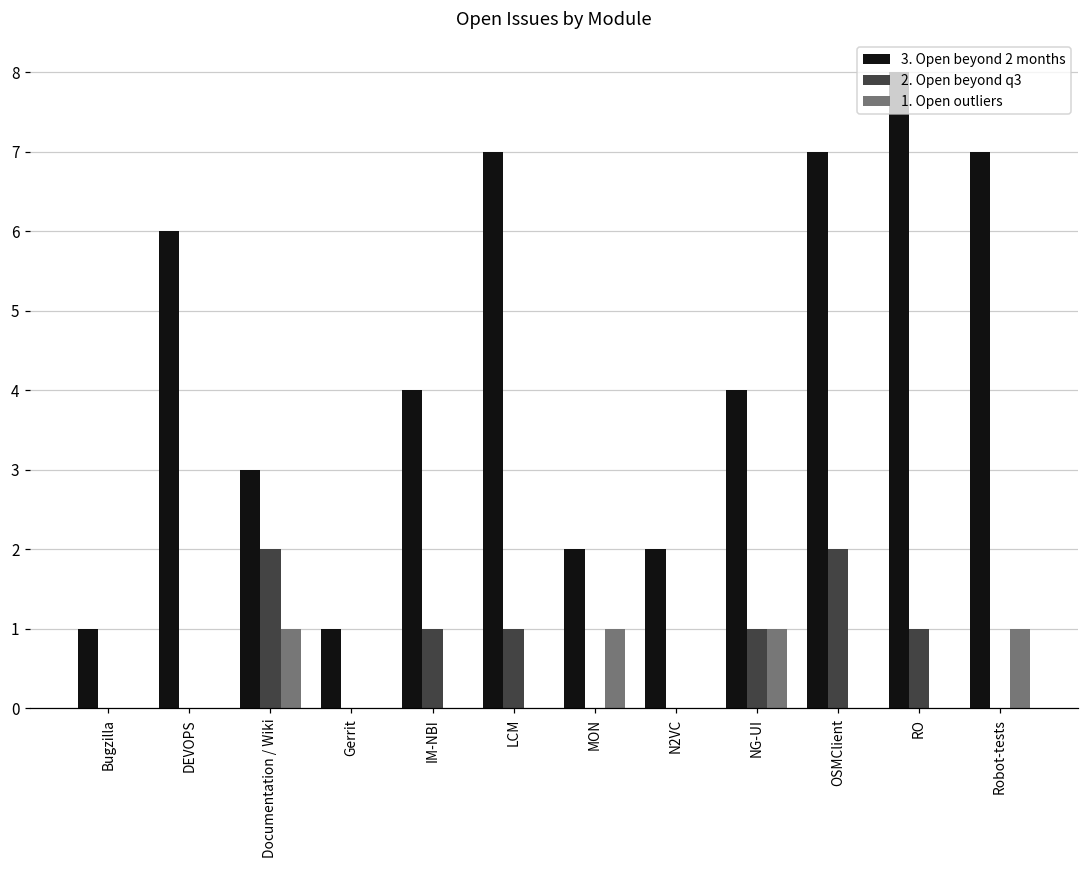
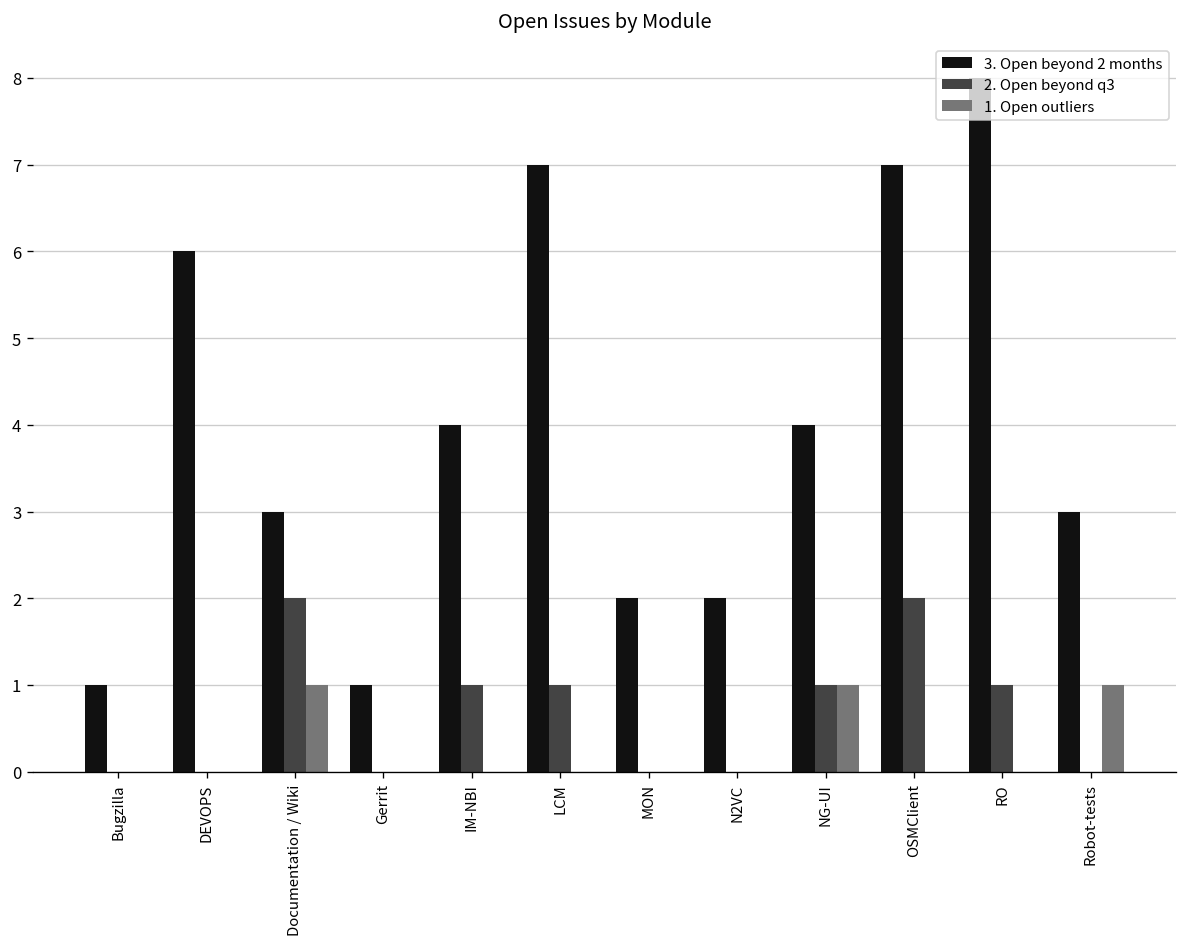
1. Open outliers, MON: 1 -> 0
3. Open beyond 2 months, Robot-tests: 7 -> 3
